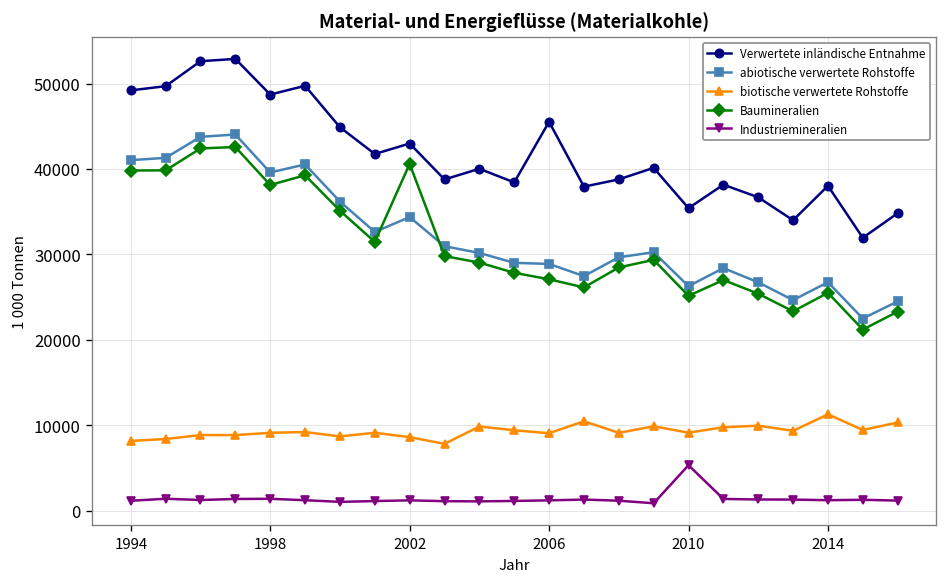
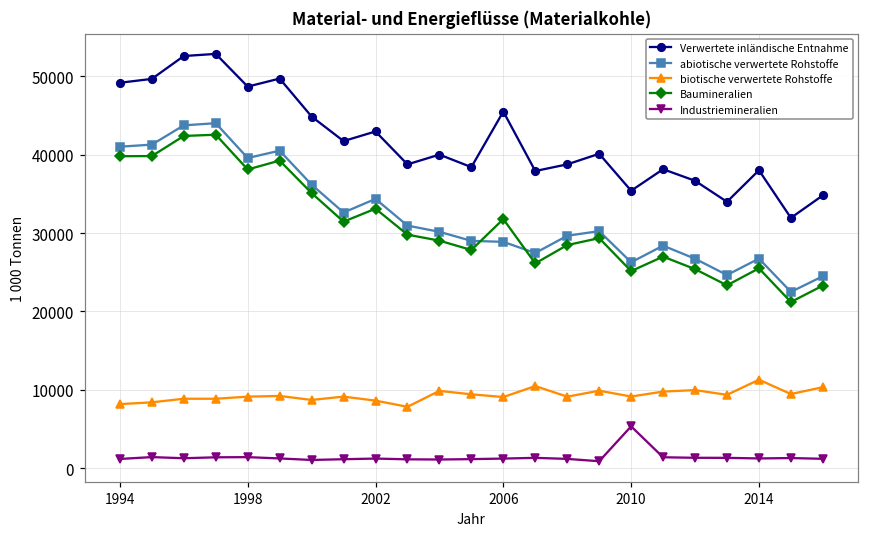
Baumineralien, 2002: 41000 -> 33000
Baumineralien, 2006: 27000 -> 32000
